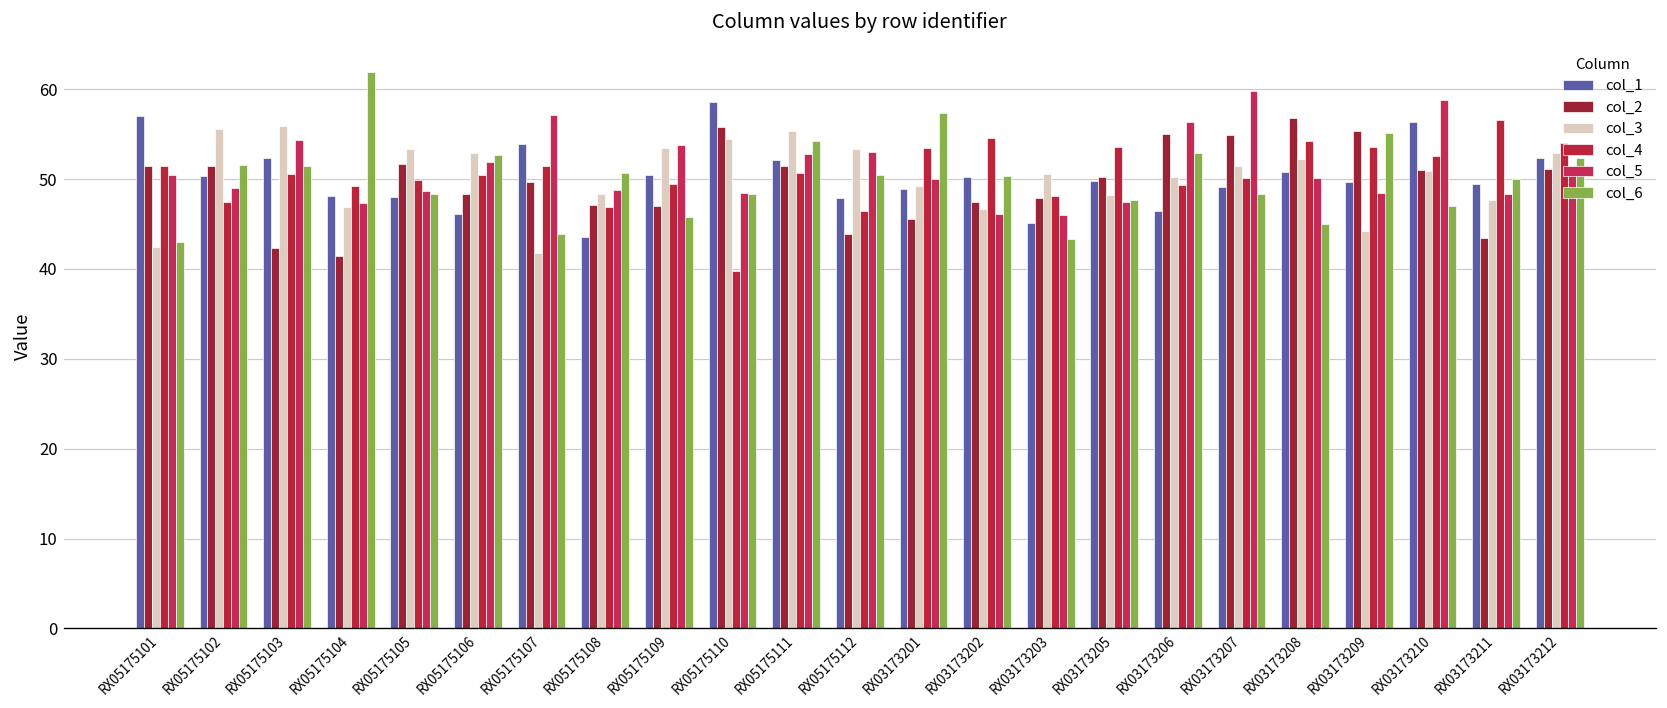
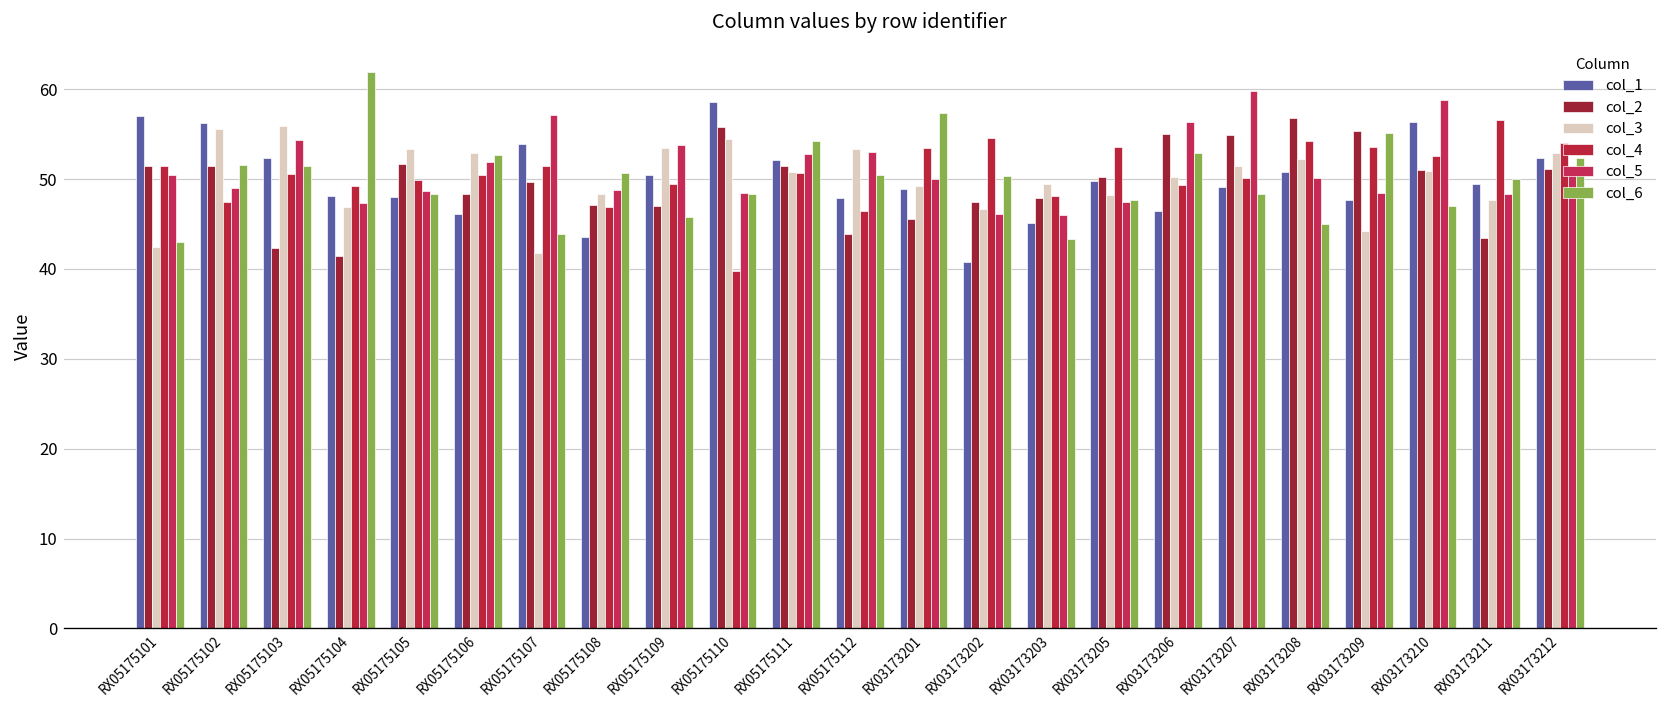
col_1, RX05175102: 50 -> 56
col_3, RX05175111: 55 -> 51
col_1, RX03173202: 50 -> 41
col_3, RX03173203: 51 -> 49
col_1, RX03173209: 50 -> 48
